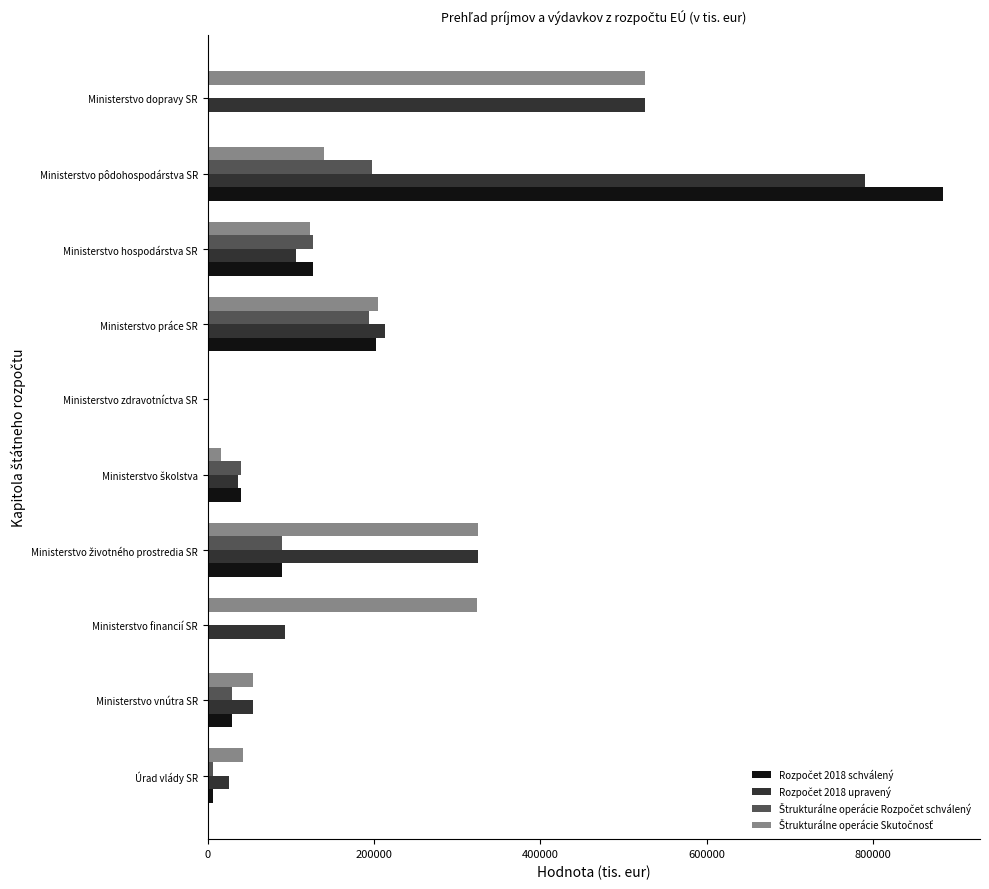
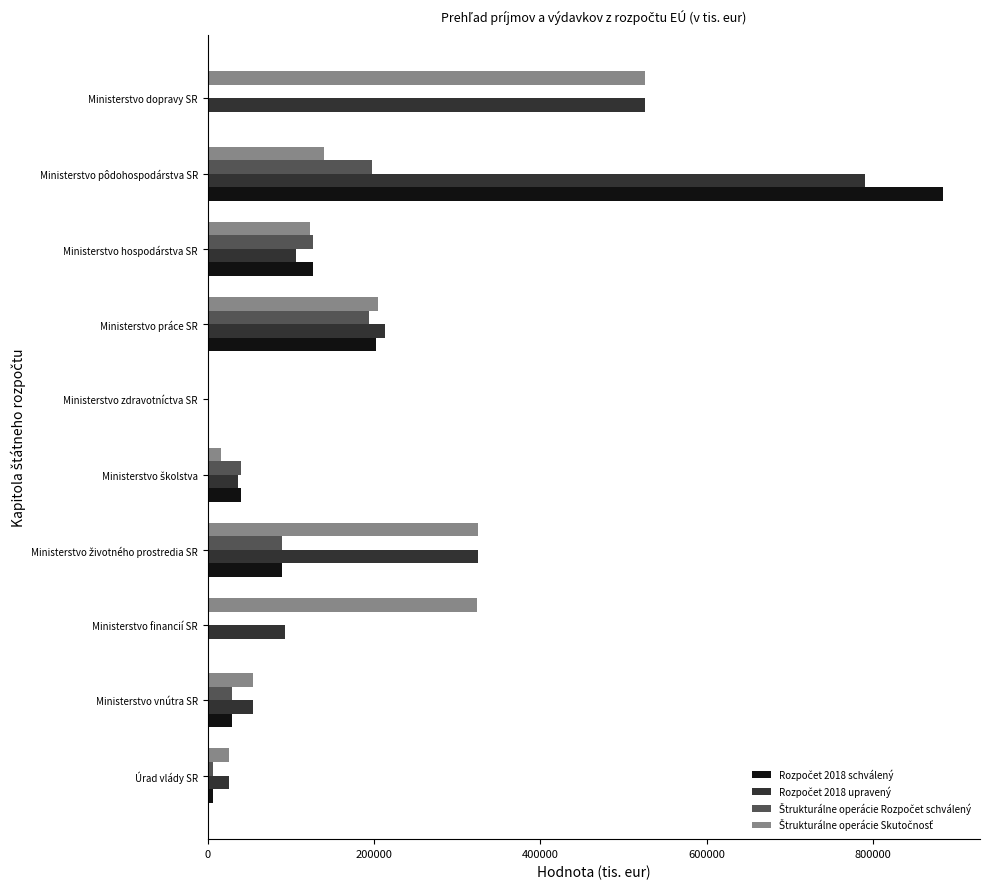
Štrukturálne operácie Skutočnosť, Úrad vlády SR: 40000 -> 30000
